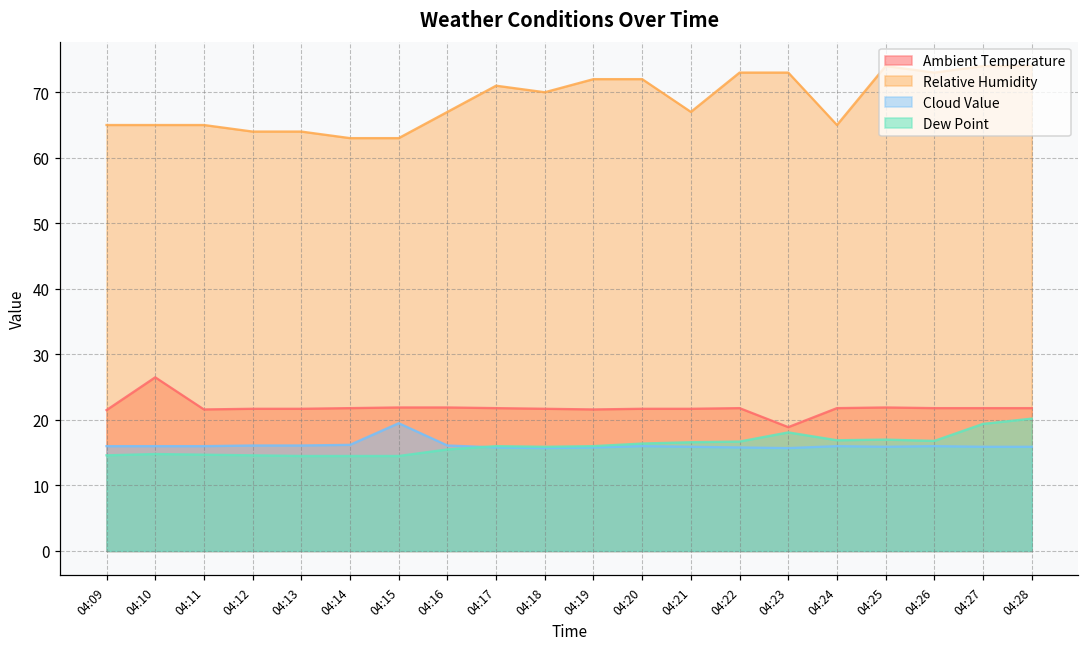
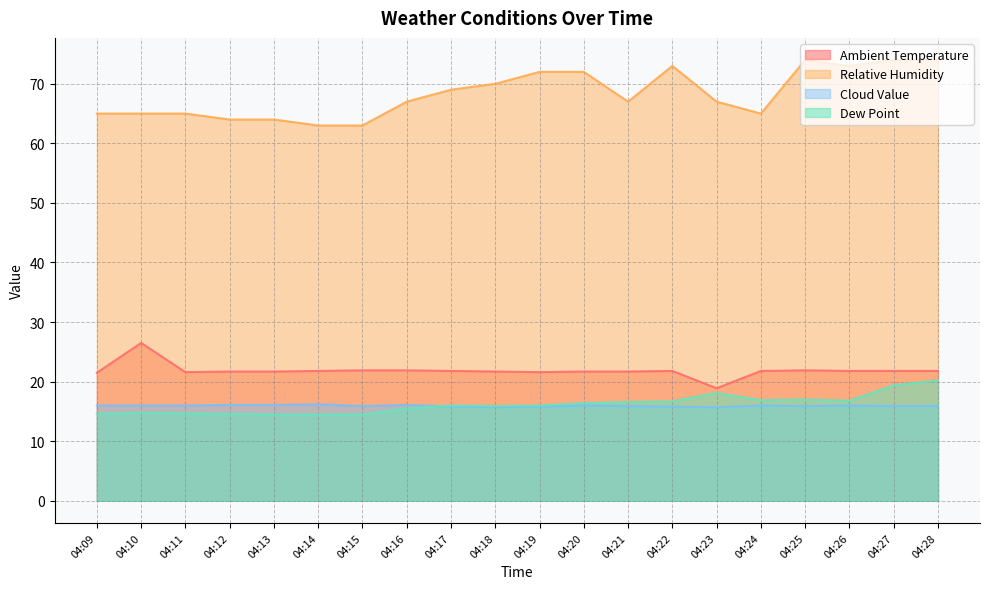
Cloud Value, 04:15: 20 -> 16
Relative Humidity, 04:17: 71 -> 69
Relative Humidity, 04:23: 73 -> 67
